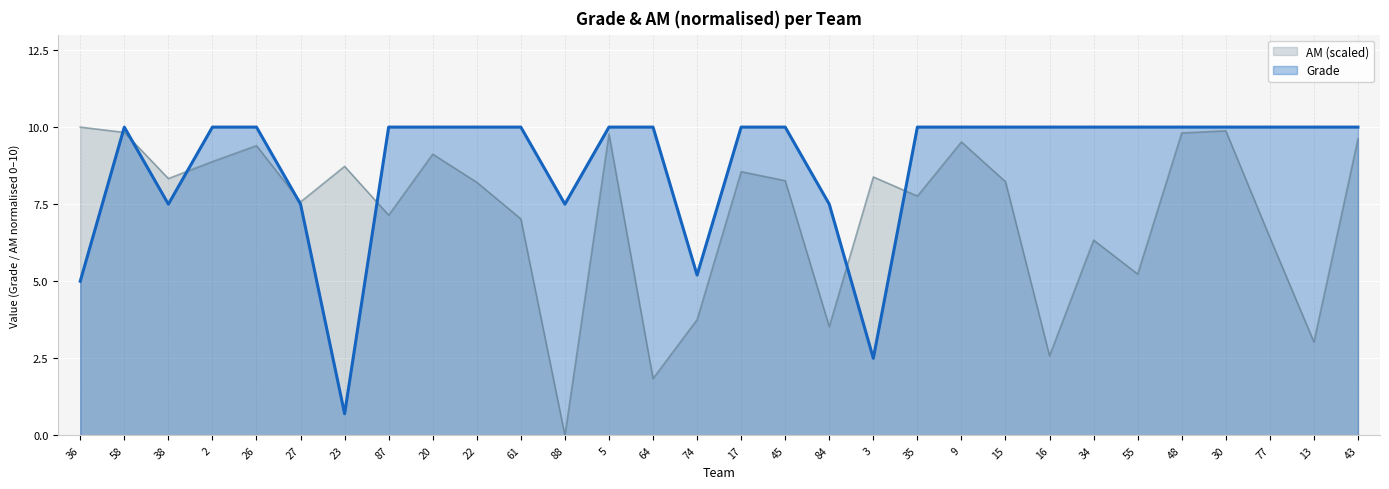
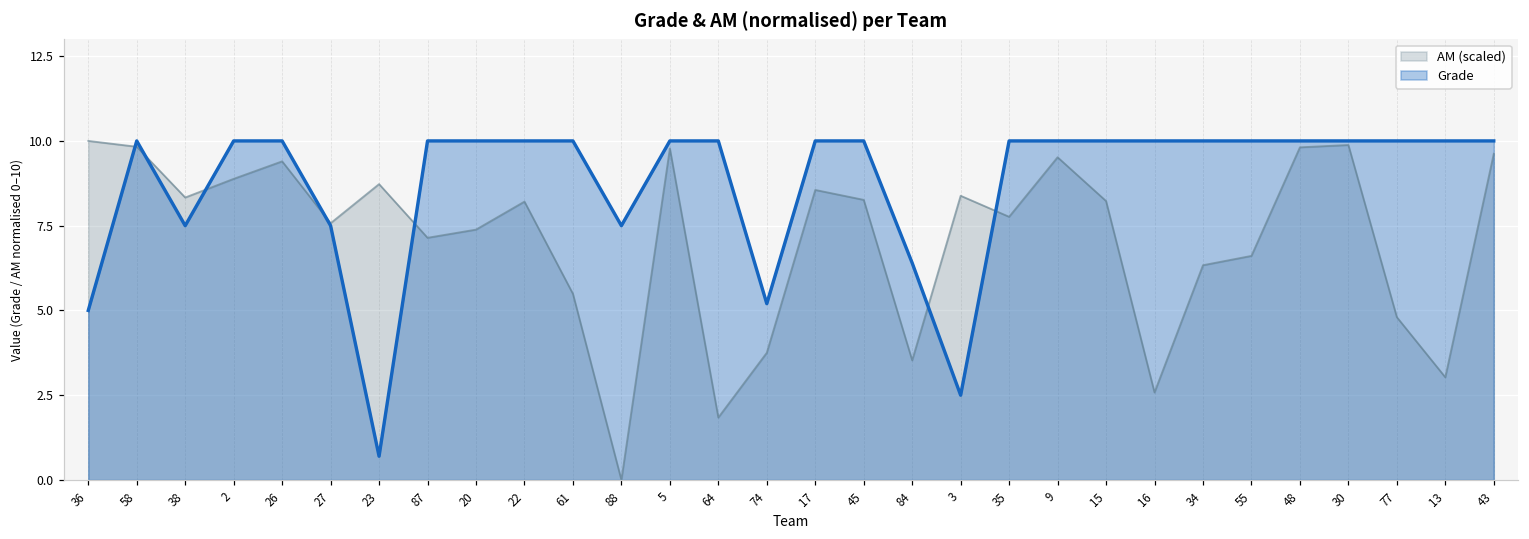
AM (scaled), 20: 9.1 -> 7.4
AM (scaled), 61: 7.0 -> 5.5
Grade, 84: 7.5 -> 6.4
AM (scaled), 55: 5.2 -> 6.6
AM (scaled), 77: 6.4 -> 4.8
